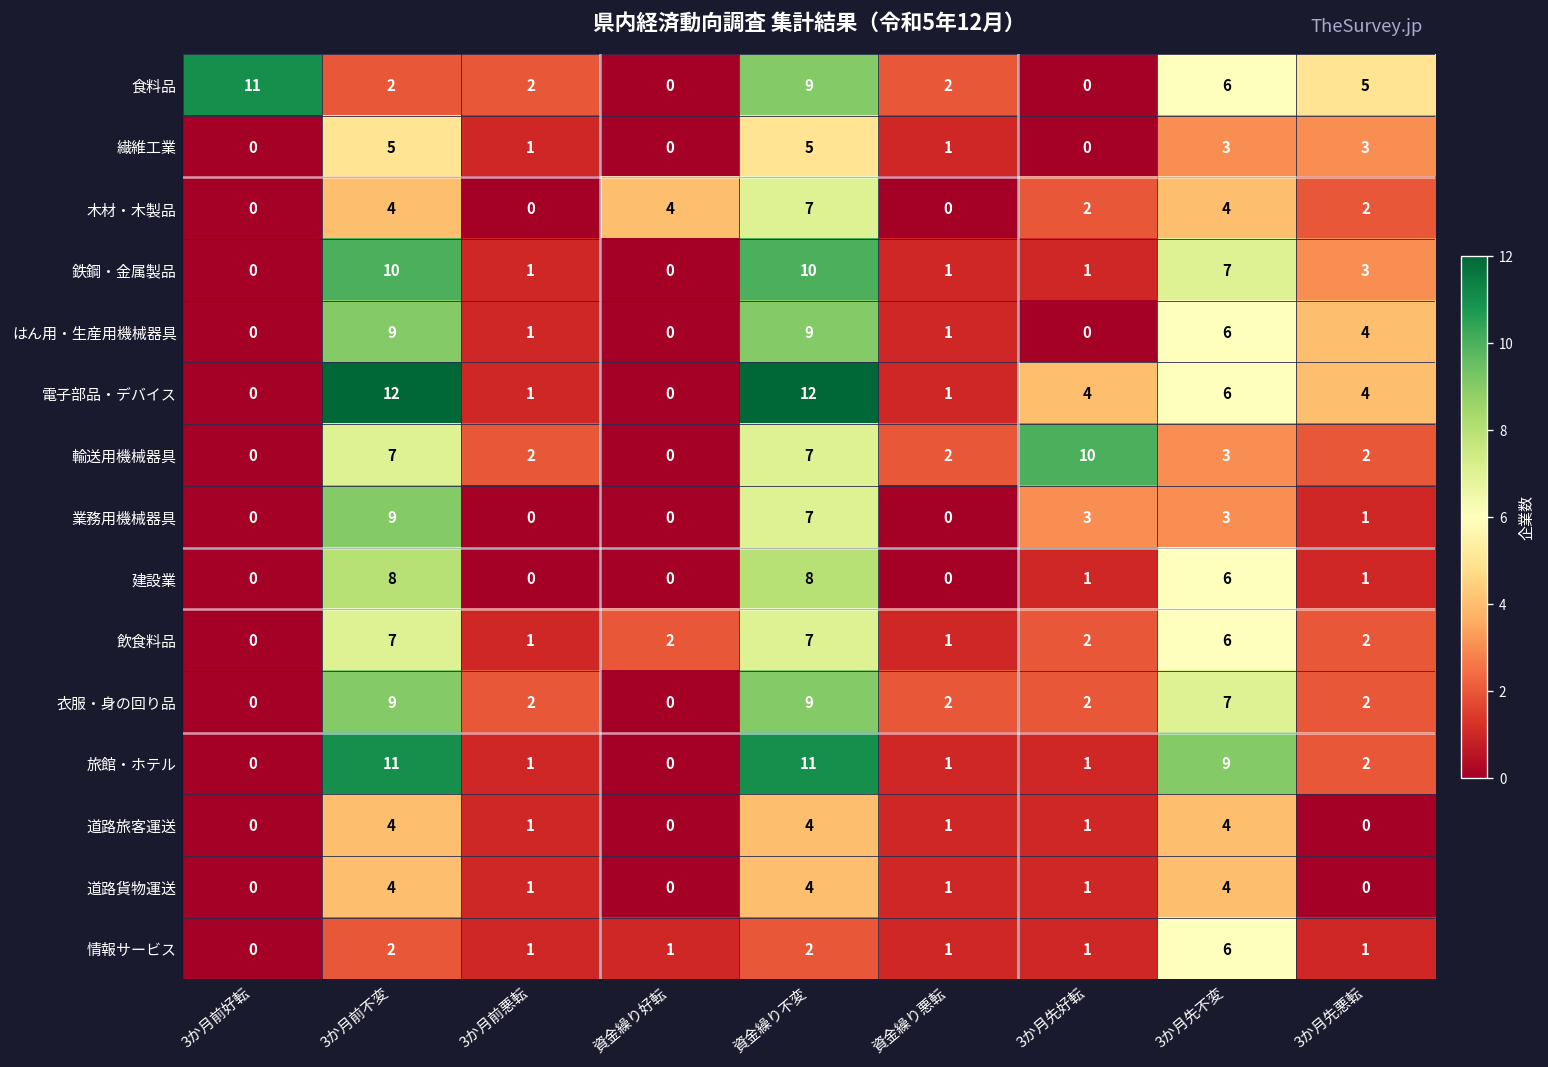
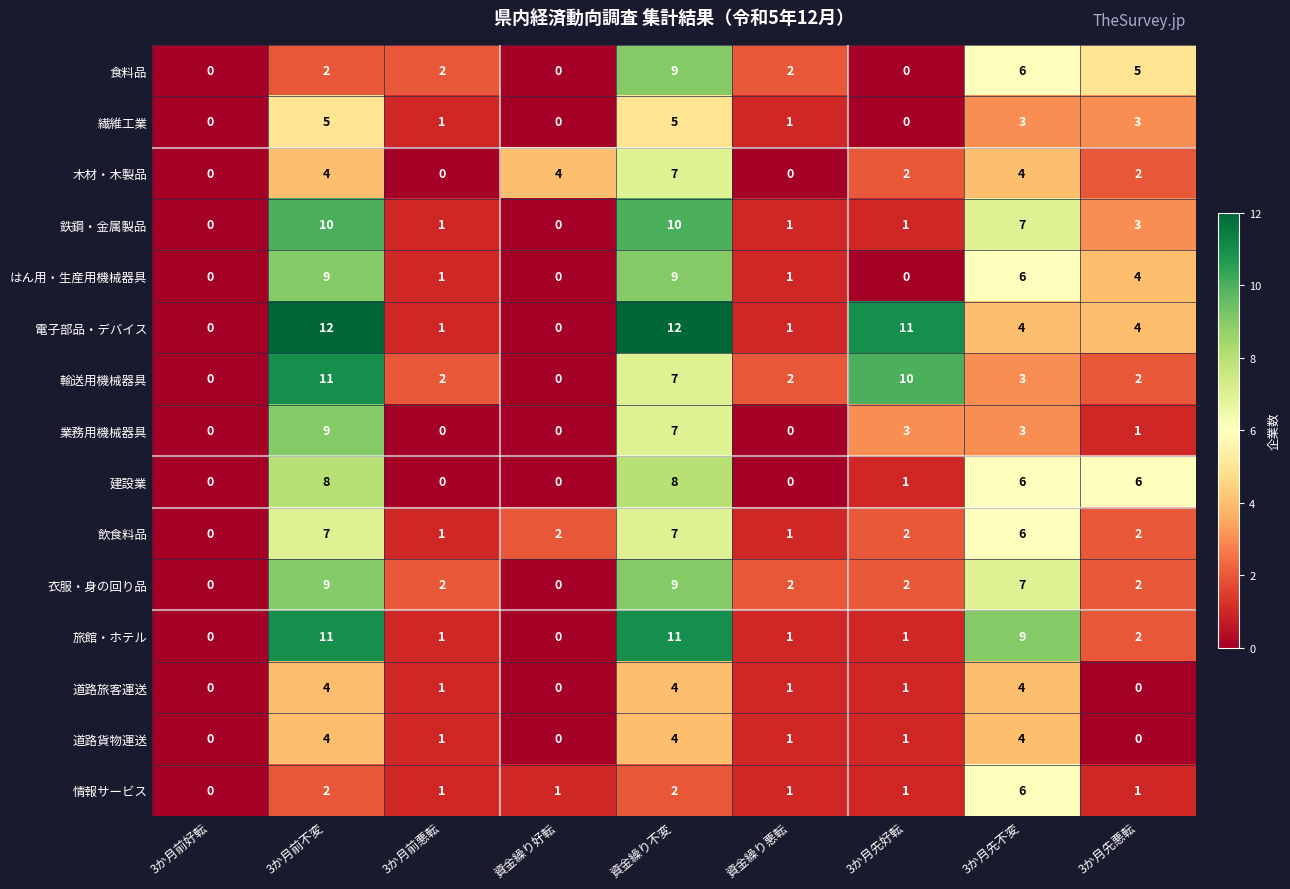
食料品, 3か月前好転: 11 -> 0
電子部品・デバイス, 3か月先好転: 4 -> 11
電子部品・デバイス, 3か月先不変: 6 -> 4
輸送用機械器具, 3か月前不変: 7 -> 11
建設業, 3か月先悪転: 1 -> 6
